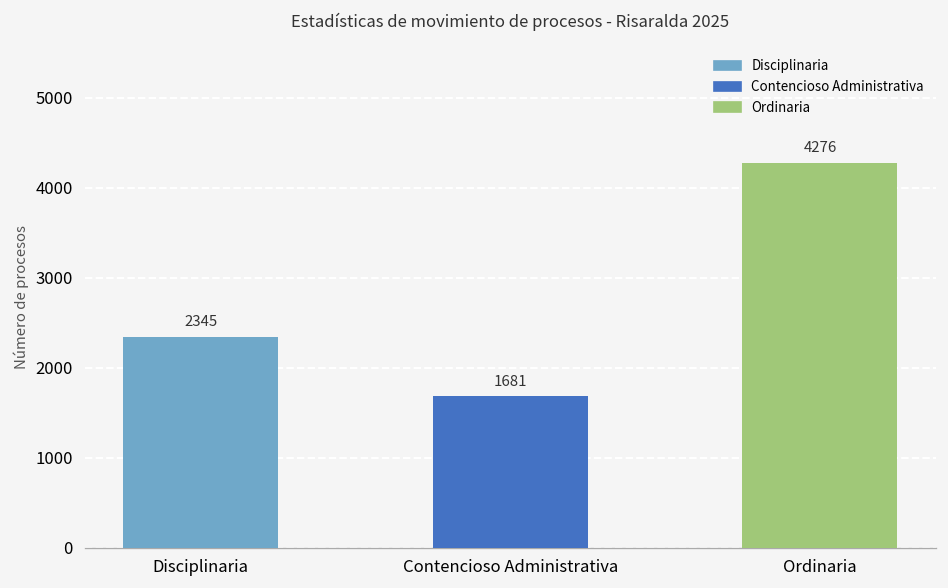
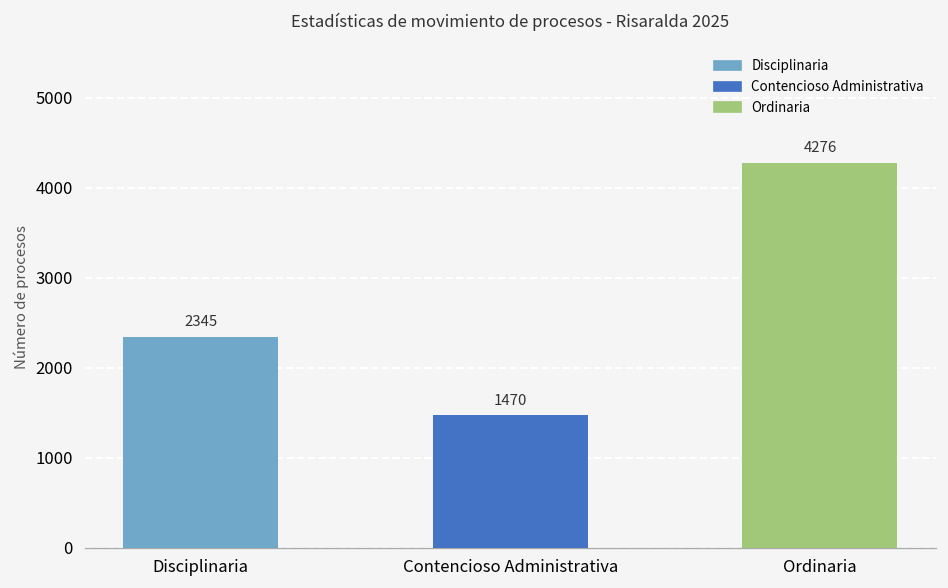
Contencioso Administrativa: 1681 -> 1470
